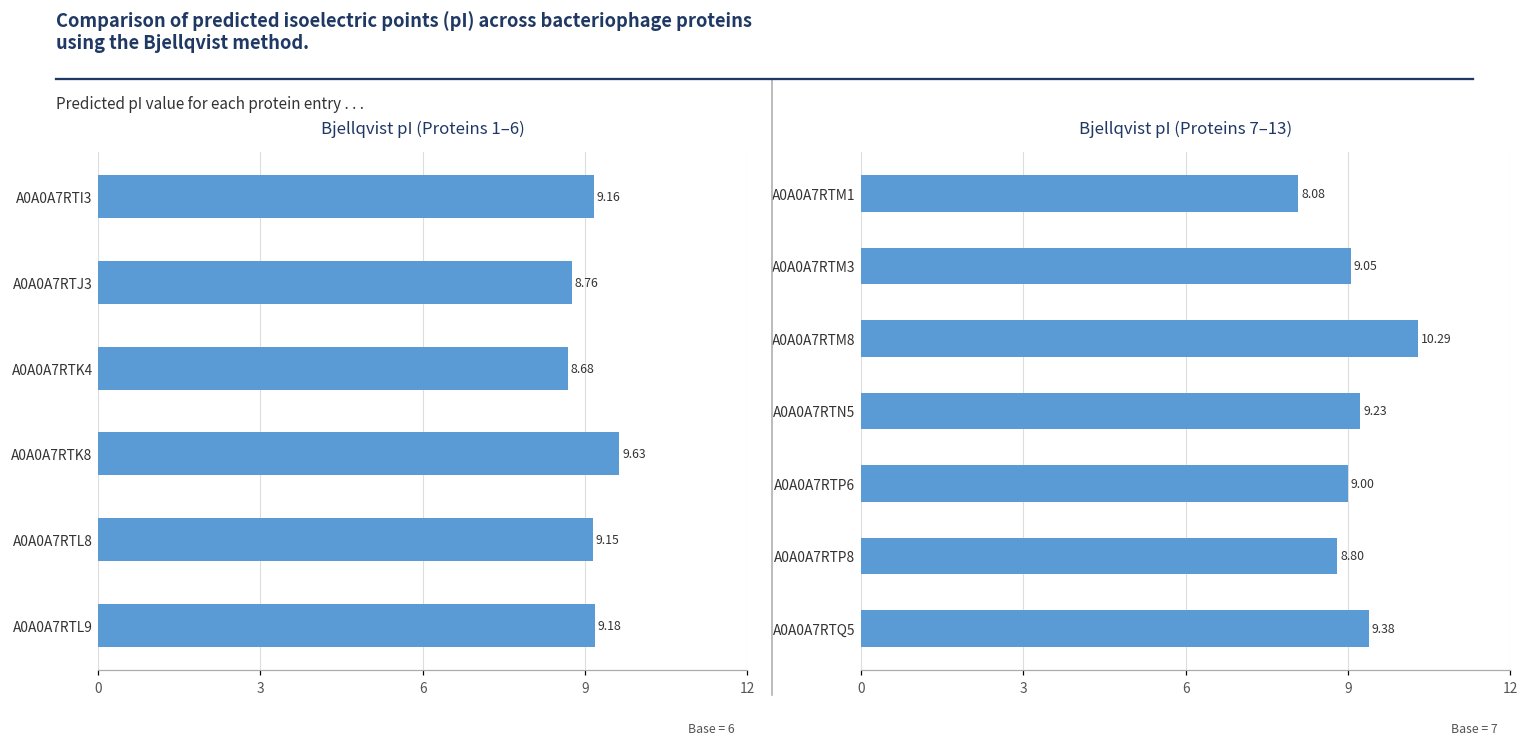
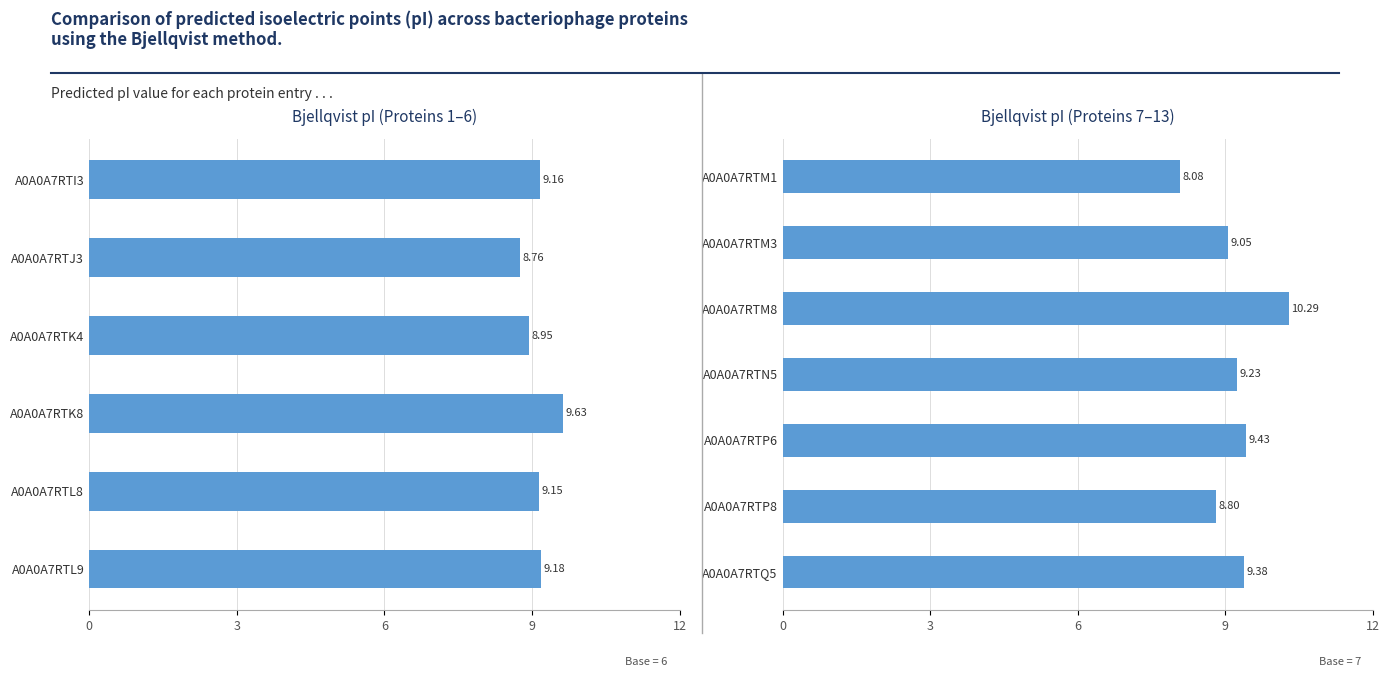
Bjellqvist pI (Proteins 1–6), A0A0A7RTK4: 8.68 -> 8.95
Bjellqvist pI (Proteins 7–13), A0A0A7RTP6: 9.00 -> 9.43
